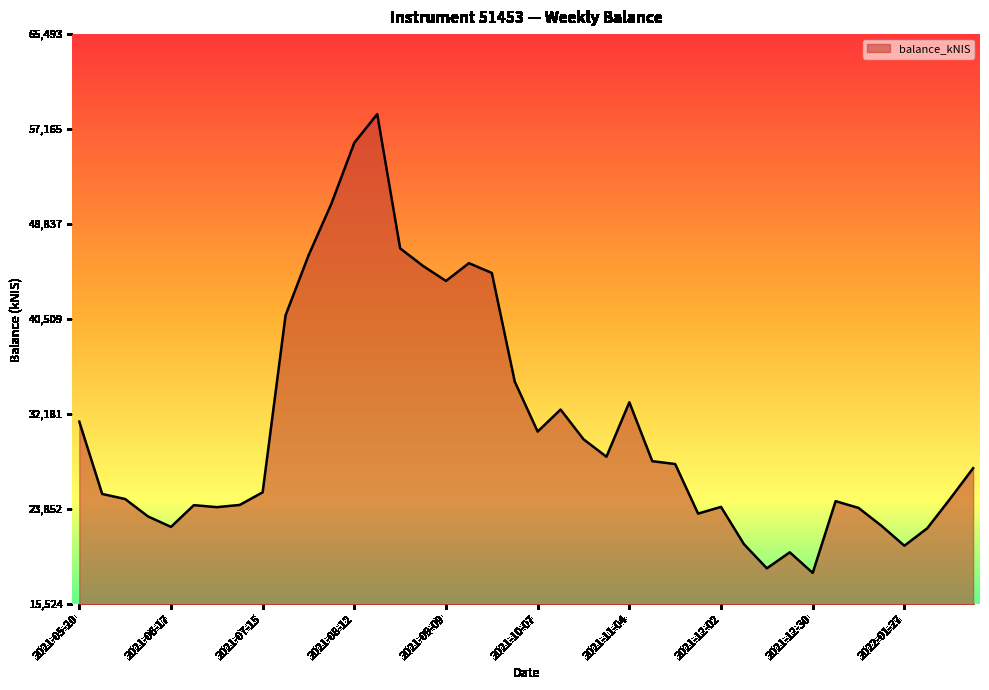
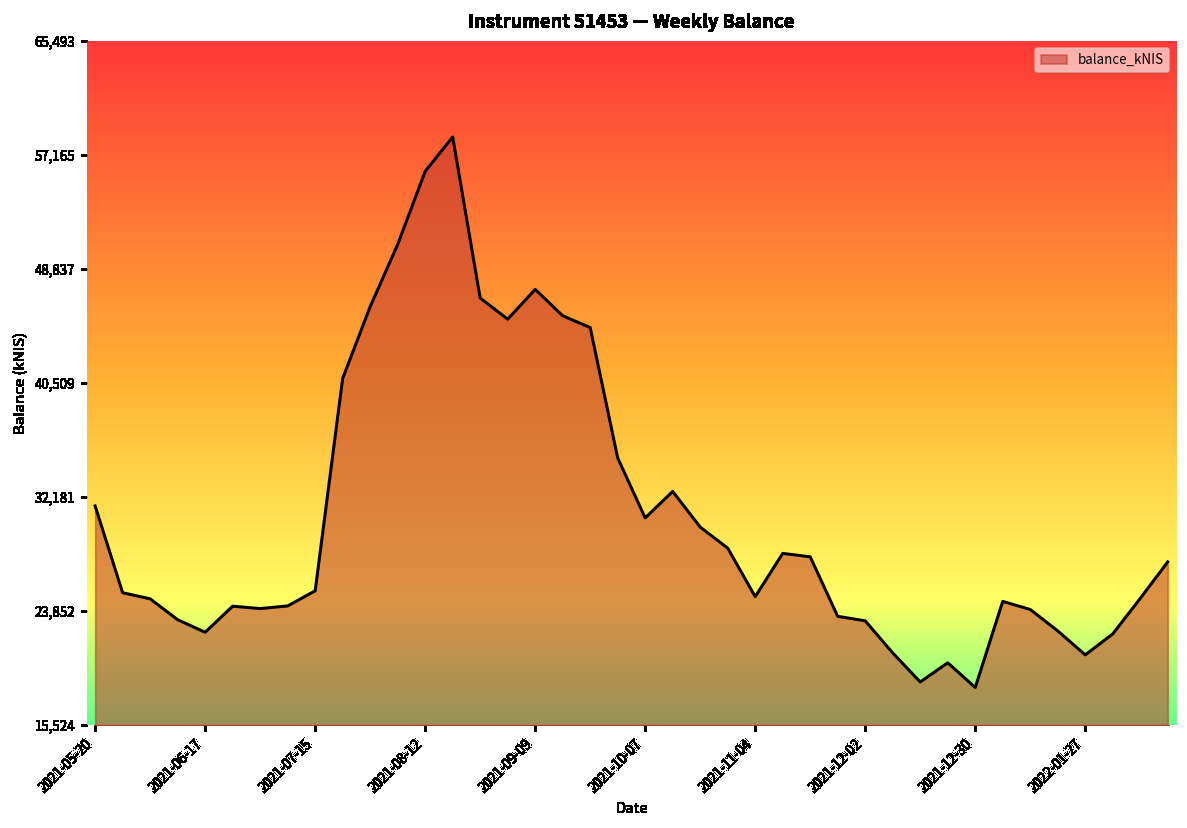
2021-09-09: 43,900 -> 47,300
2021-11-04: 33,200 -> 24,900
2021-12-02: 24,100 -> 23,100
